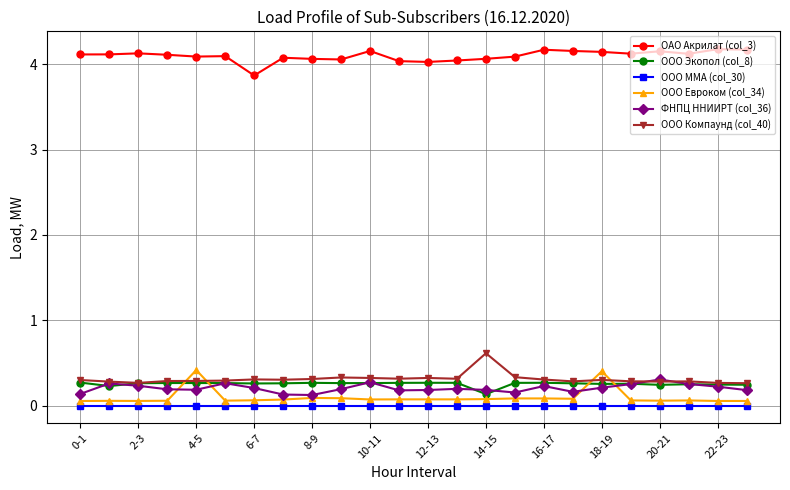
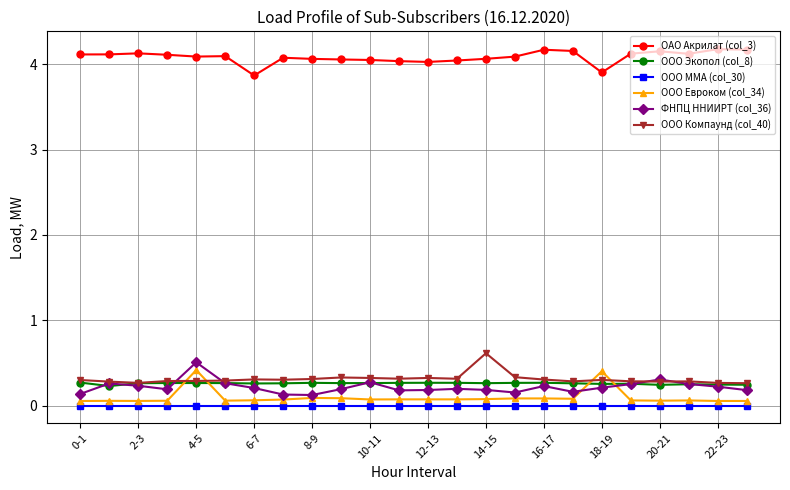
ФНПЦ ННИИРТ (col_36), 4-5: 0.2 -> 0.5
ОАО Акрилат (col_3), 10-11: 4.2 -> 4.0
ООО Экопол (col_8), 14-15: 0.1 -> 0.3
ОАО Акрилат (col_3), 18-19: 4.1 -> 3.9
